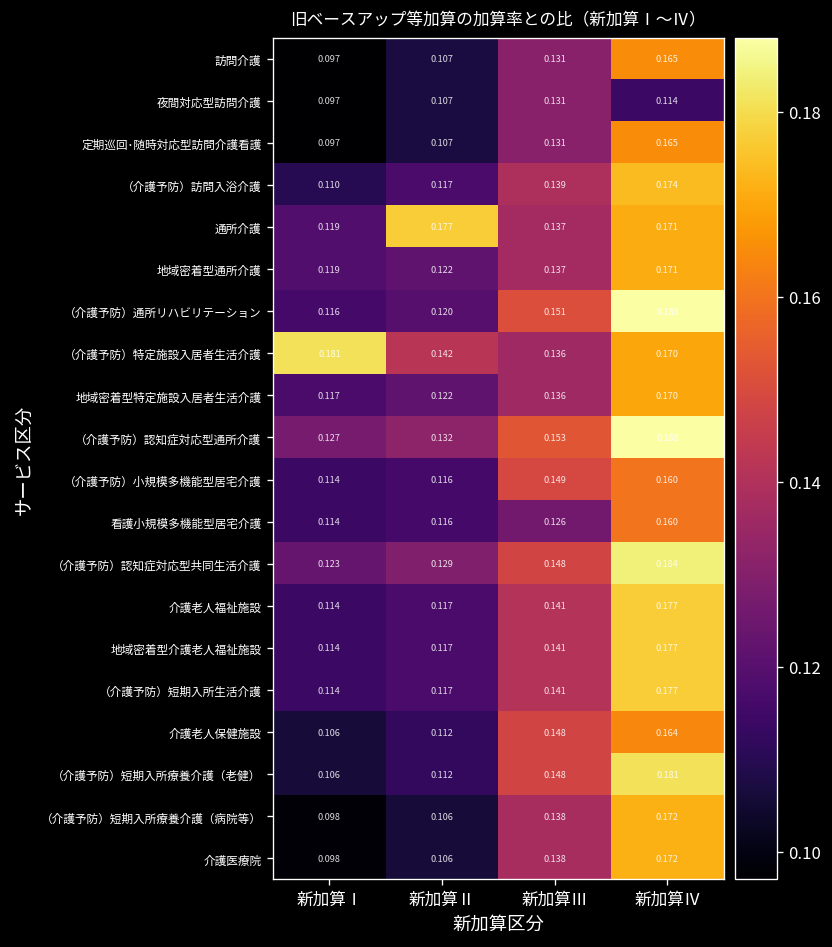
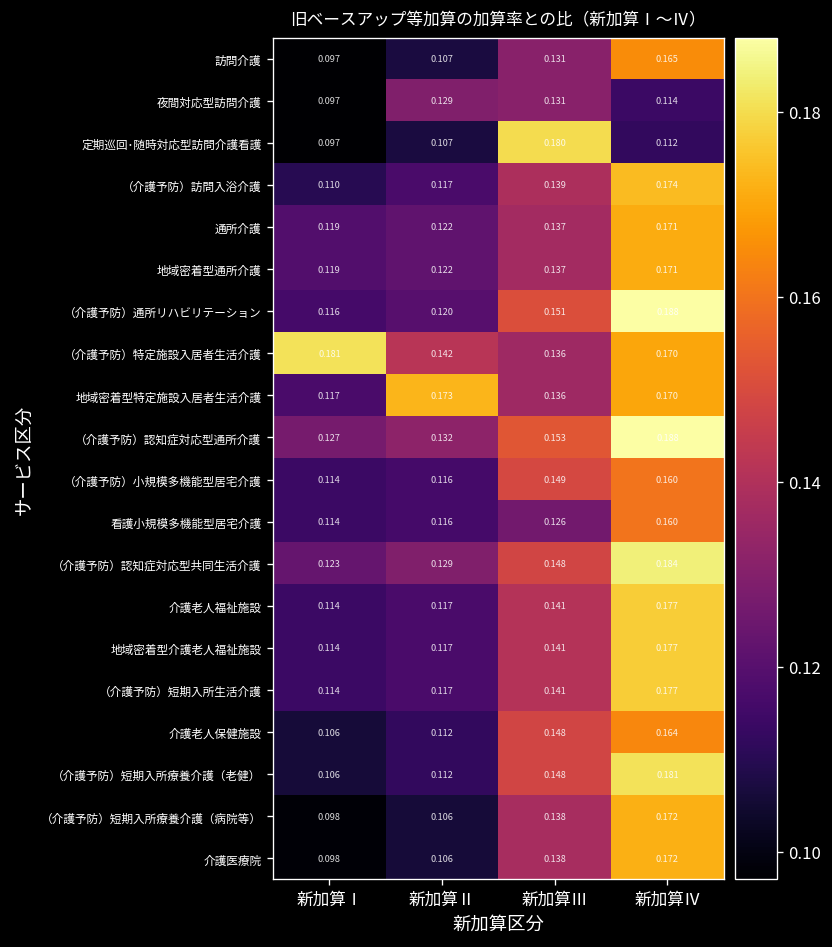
夜間対応型訪問介護, 新加算Ⅱ: 0.107 -> 0.129
定期巡回･随時対応型訪問介護看護, 新加算Ⅲ: 0.131 -> 0.180
定期巡回･随時対応型訪問介護看護, 新加算Ⅳ: 0.165 -> 0.112
通所介護, 新加算Ⅱ: 0.177 -> 0.122
地域密着型特定施設入居者生活介護, 新加算Ⅱ: 0.122 -> 0.173
